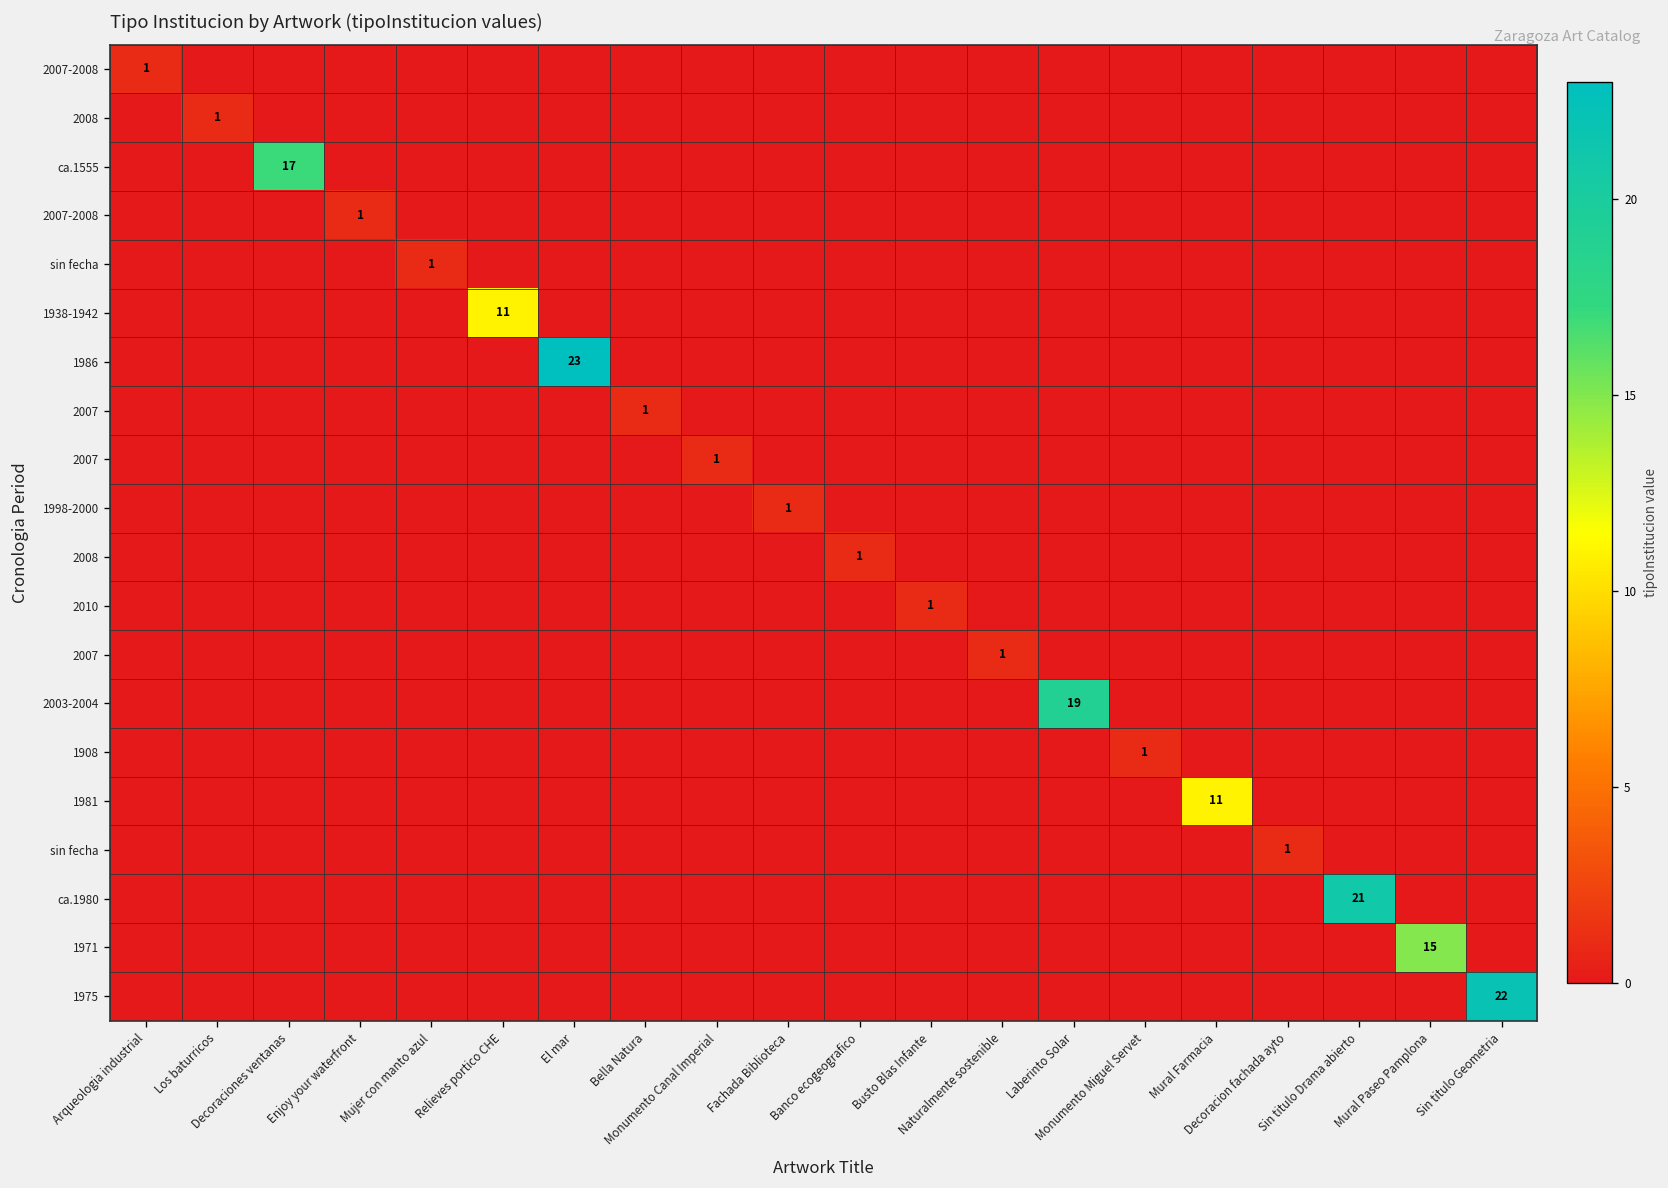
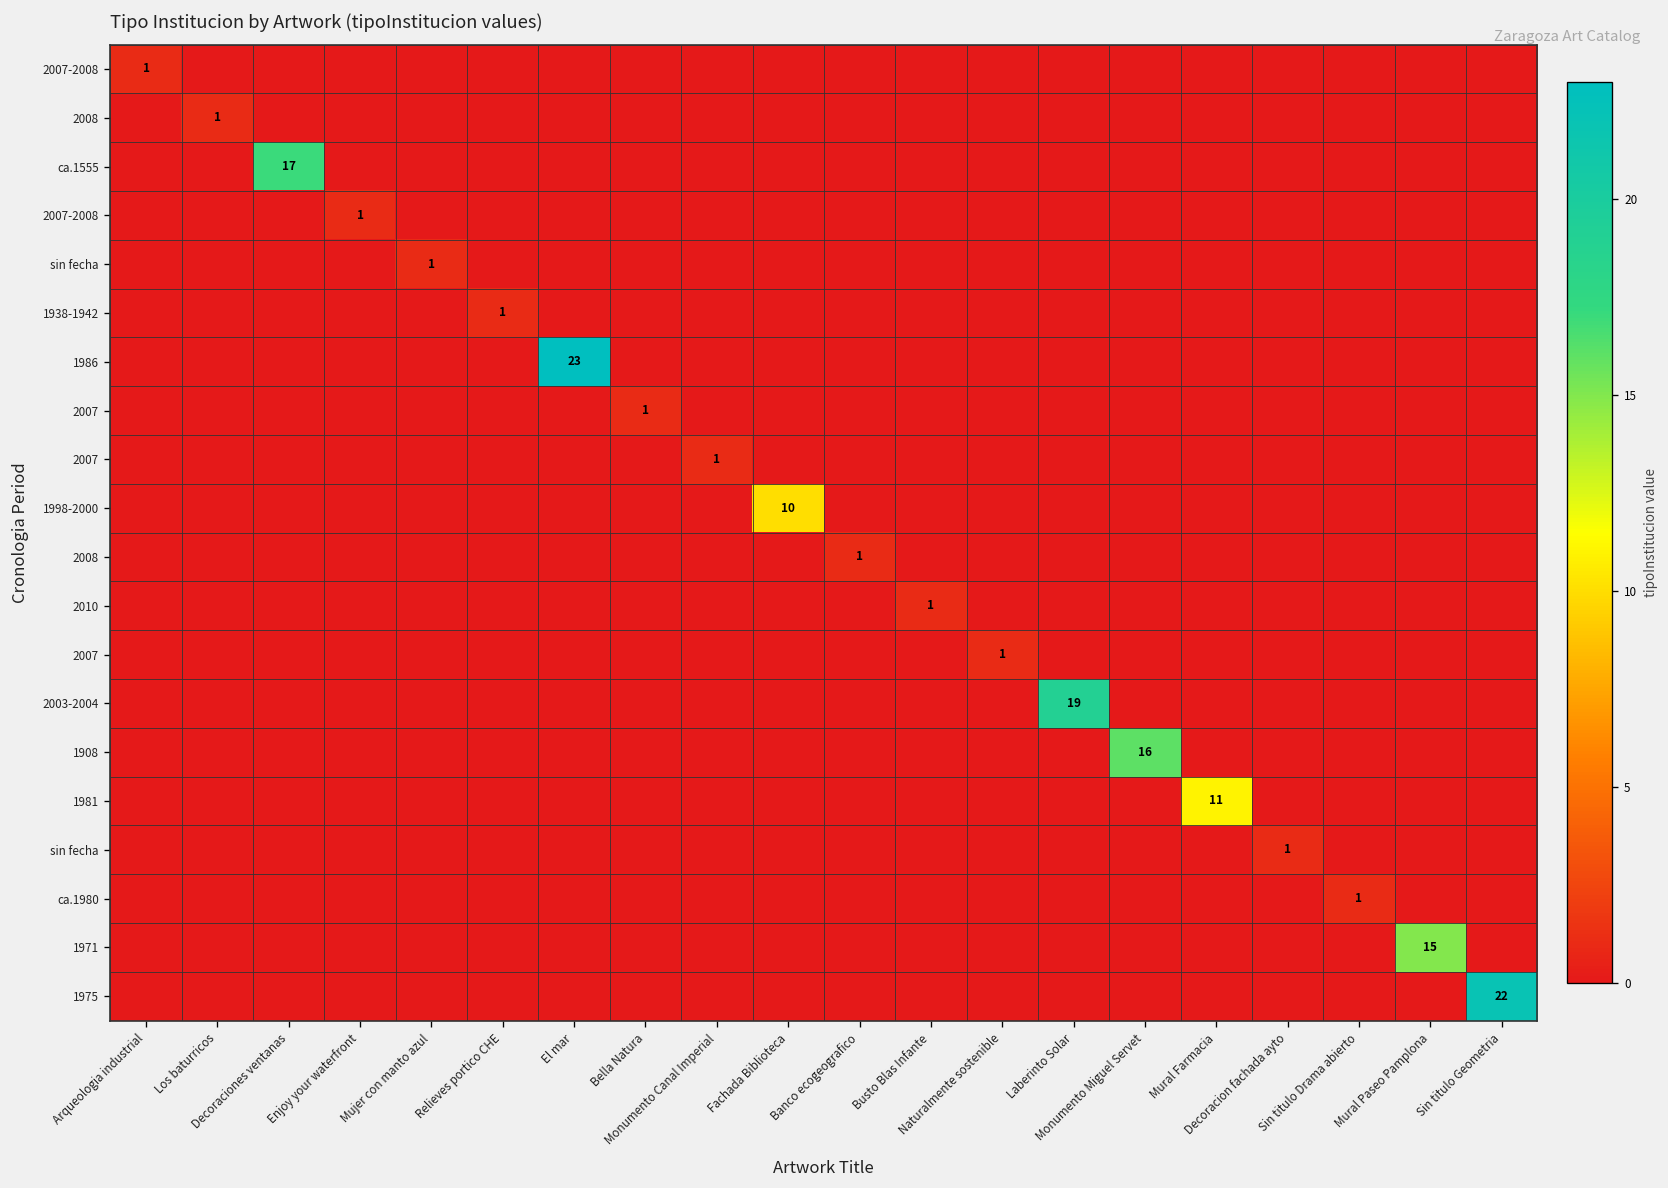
1938-1942, Relieves portico CHE: 11 -> 1
1998-2000, Fachada Biblioteca: 1 -> 10
1908, Monumento Miguel Servet: 1 -> 16
ca.1980, Sin titulo Drama abierto: 21 -> 1
